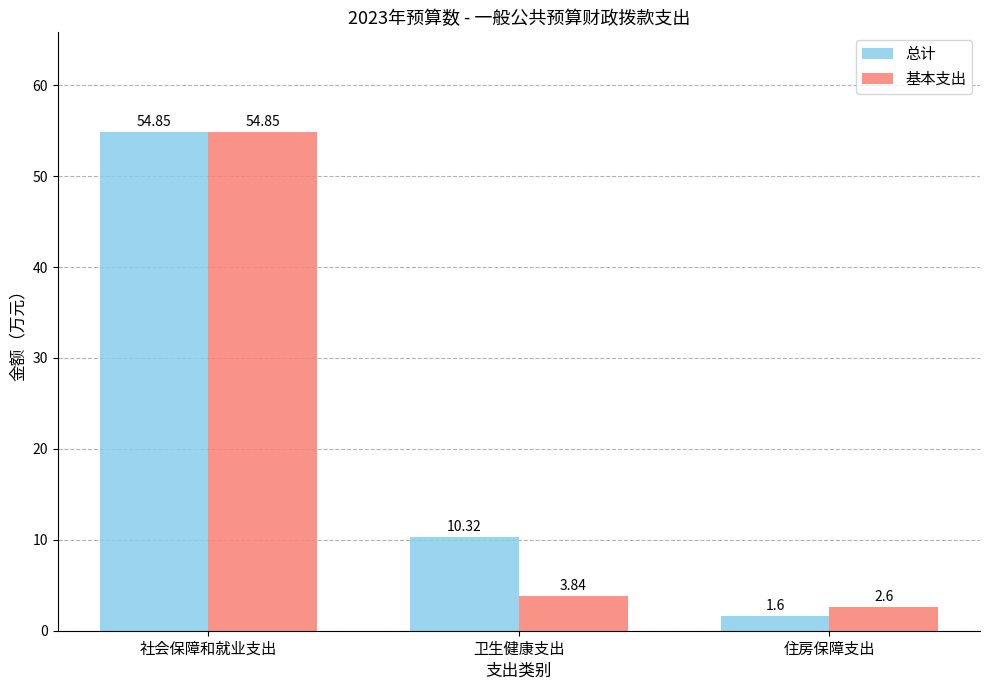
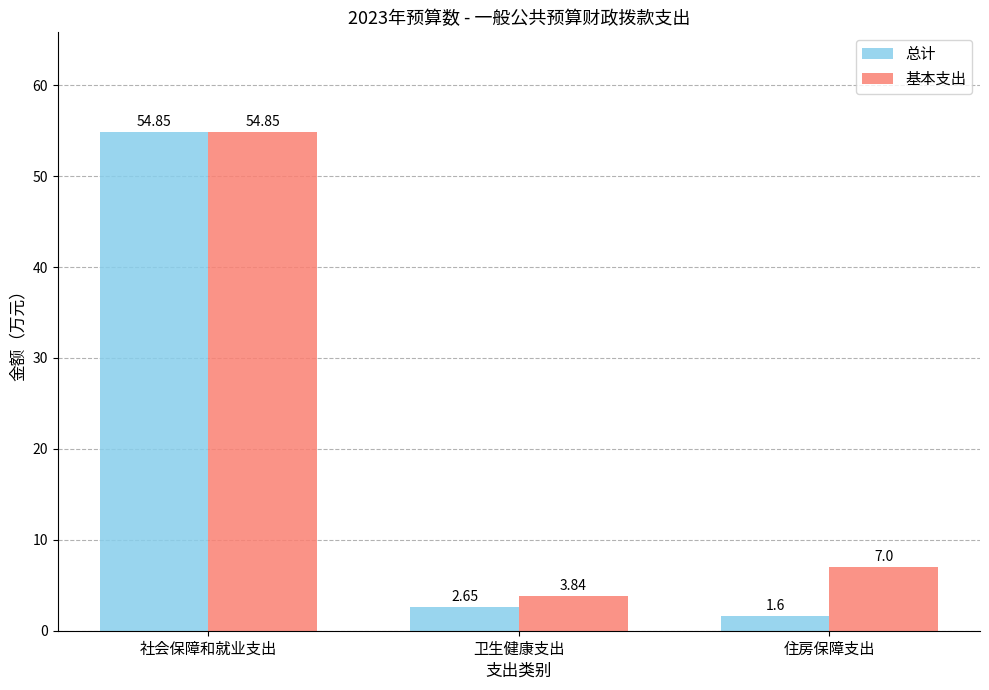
总计, 卫生健康支出: 10.32 -> 2.65
基本支出, 住房保障支出: 2.6 -> 7.0
